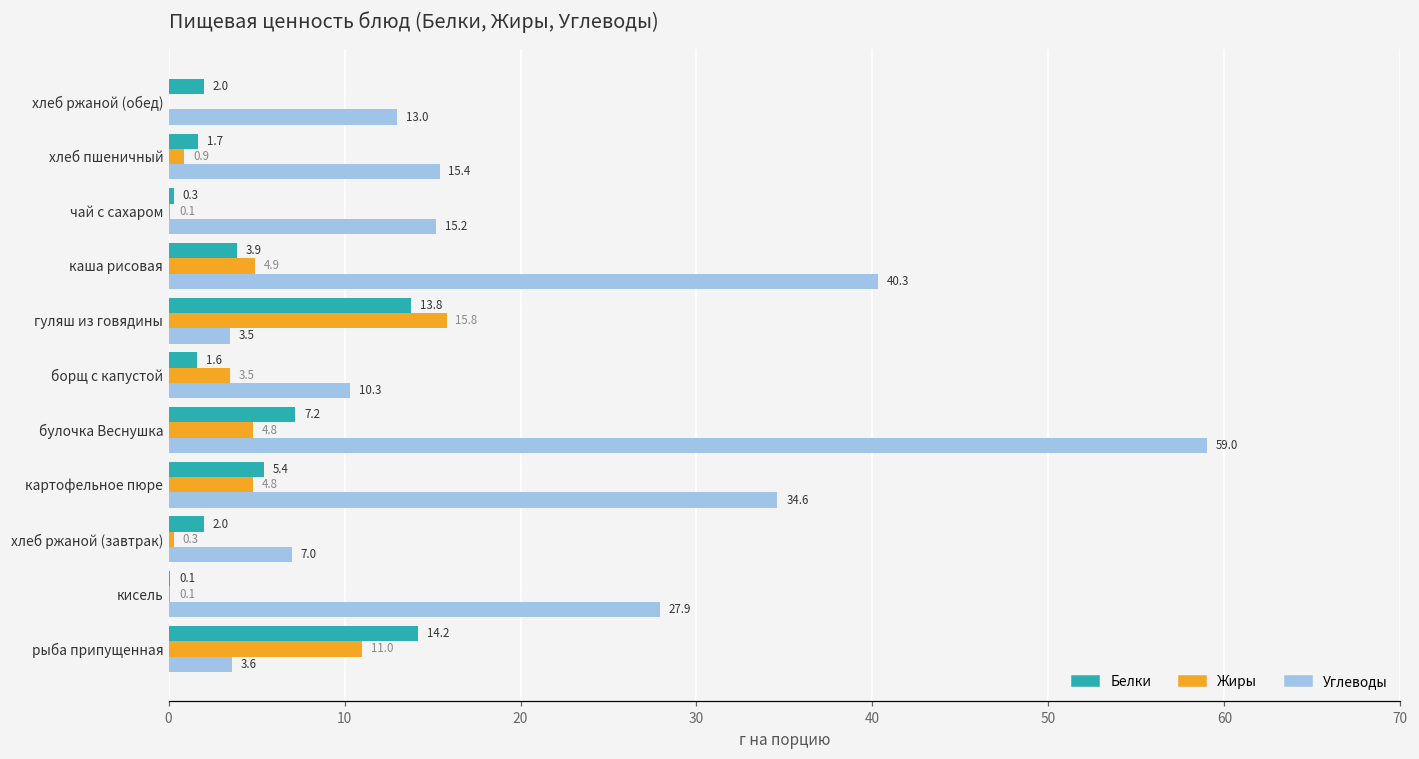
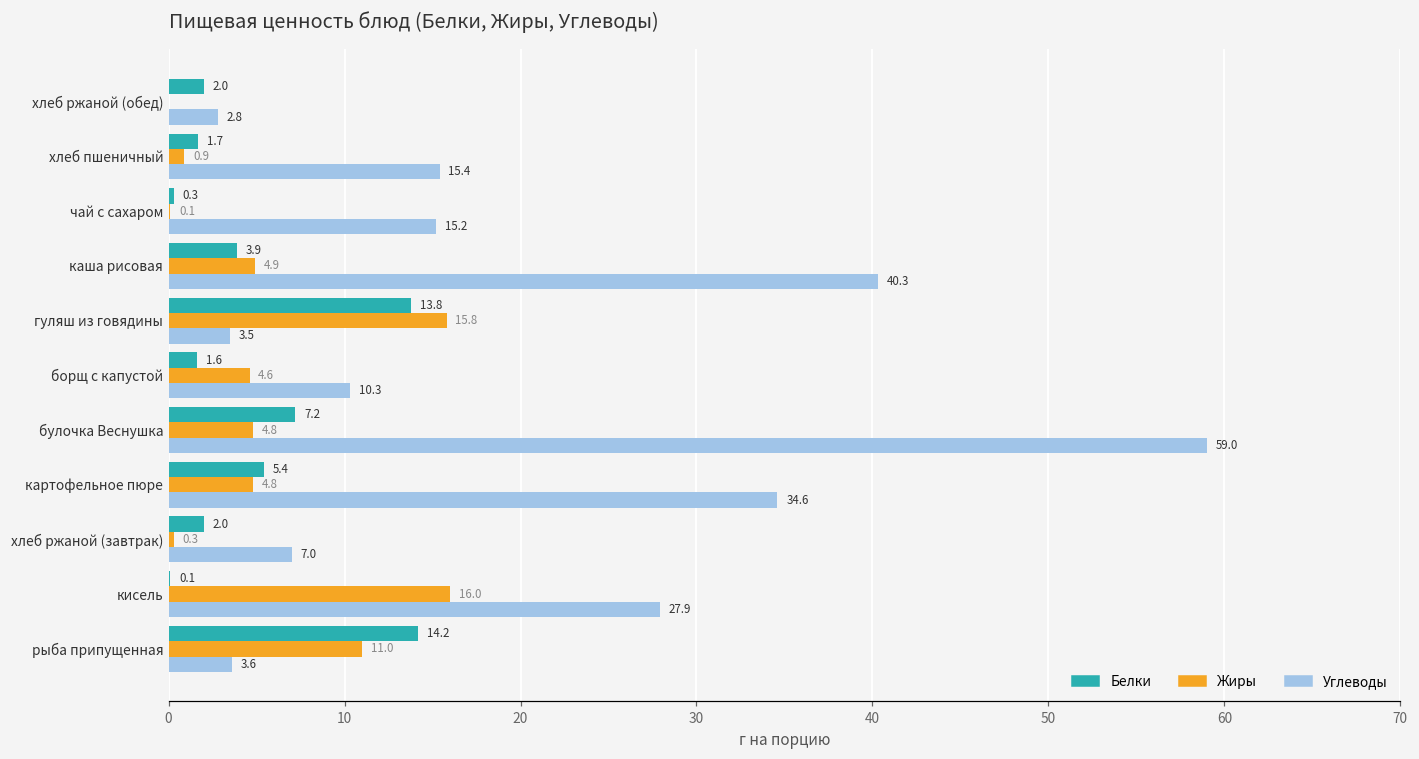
Углеводы, хлеб ржаной (обед): 13.0 -> 2.8
Жиры, борщ с капустой: 3.5 -> 4.6
Жиры, кисель: 0.1 -> 16.0
